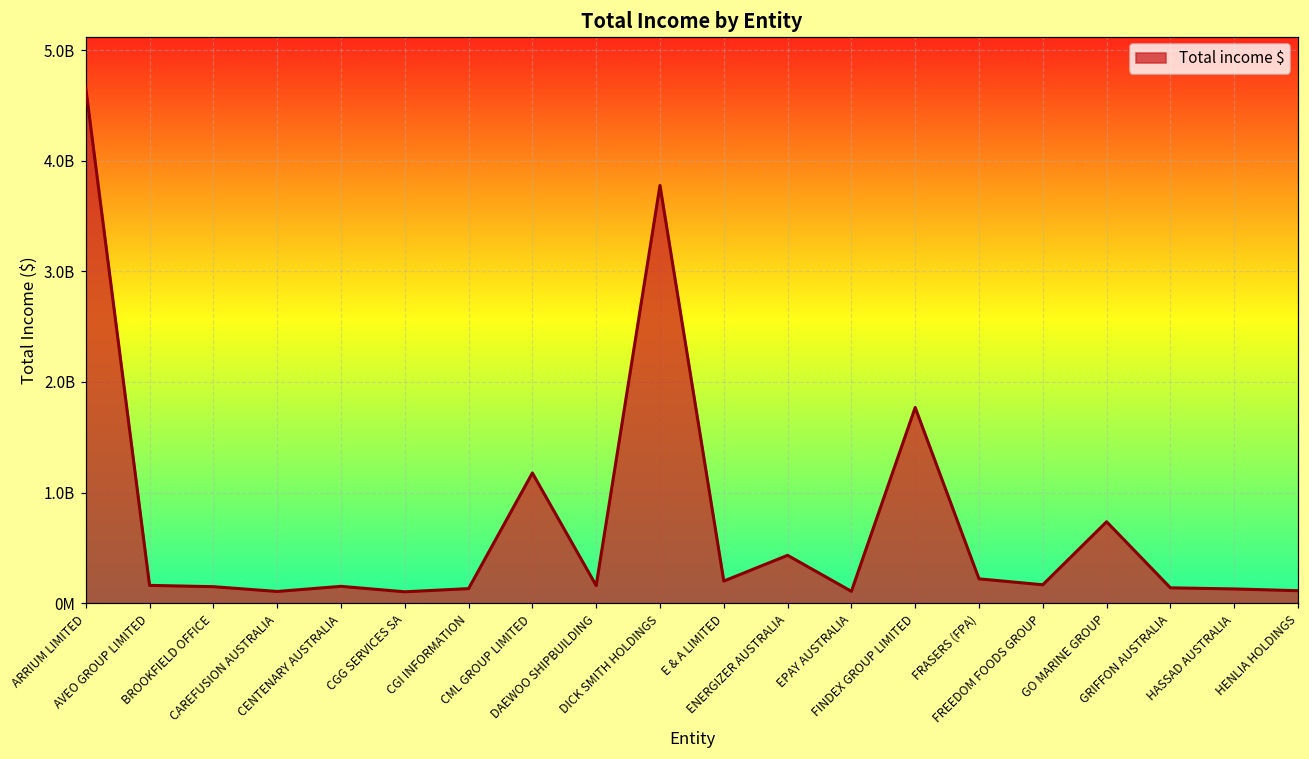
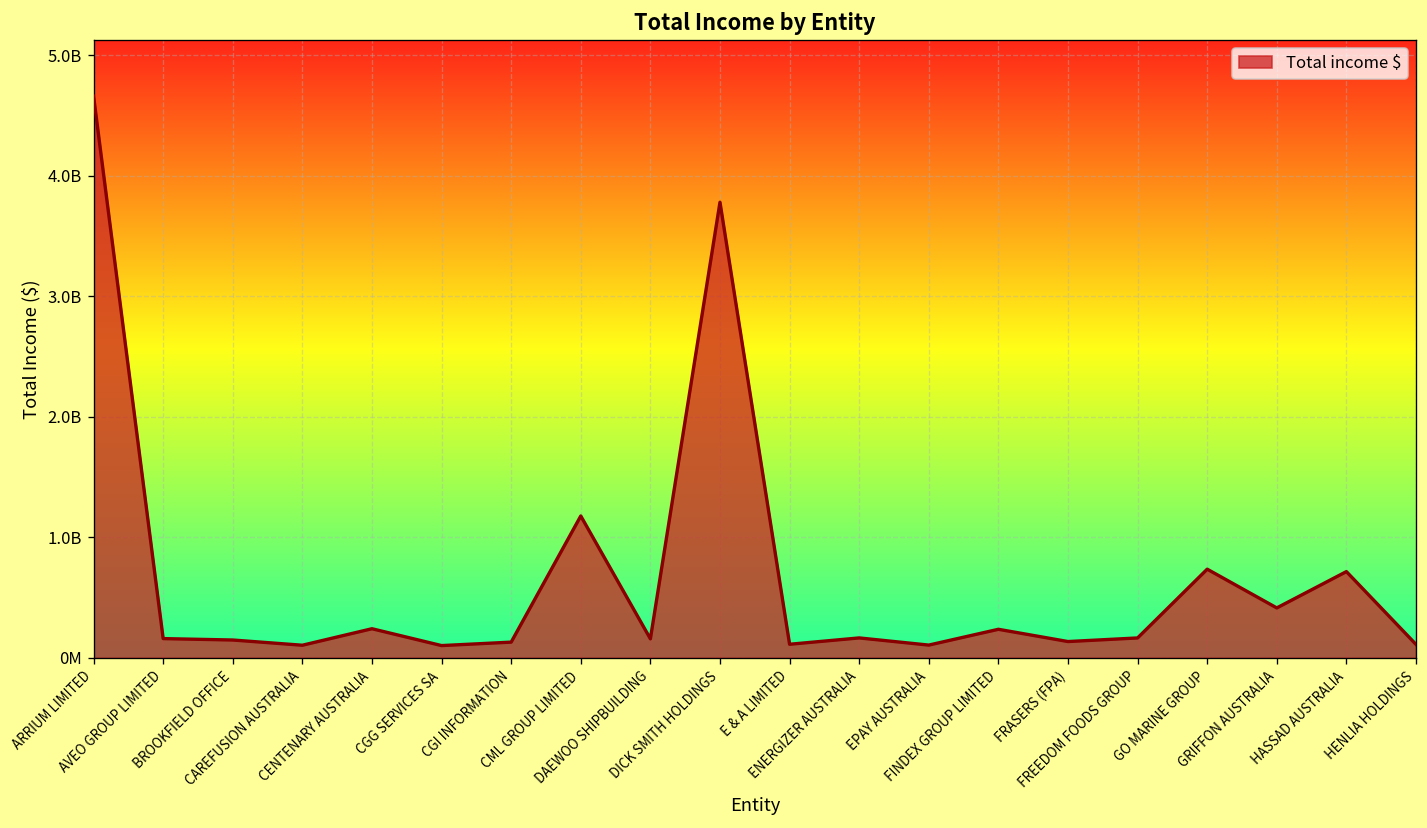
CENTENARY AUSTRALIA: 150000000 -> 240000000
E & A LIMITED: 200000000 -> 110000000
ENERGIZER AUSTRALIA: 430000000 -> 170000000
FINDEX GROUP LIMITED: 1770000000 -> 240000000
FRASERS (FPA): 220000000 -> 140000000
GRIFFON AUSTRALIA: 140000000 -> 410000000
HASSAD AUSTRALIA: 130000000 -> 720000000
